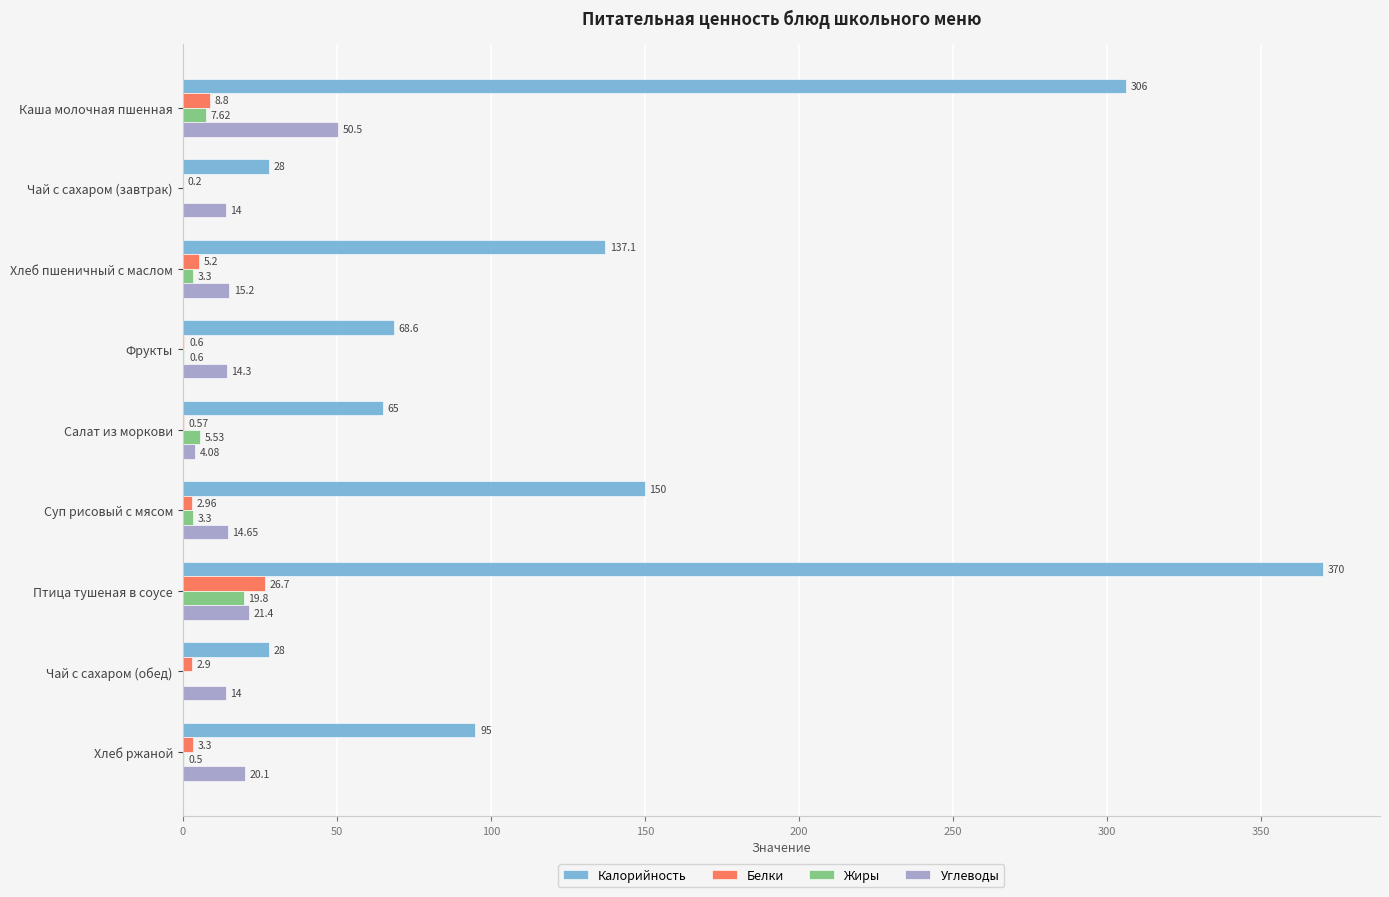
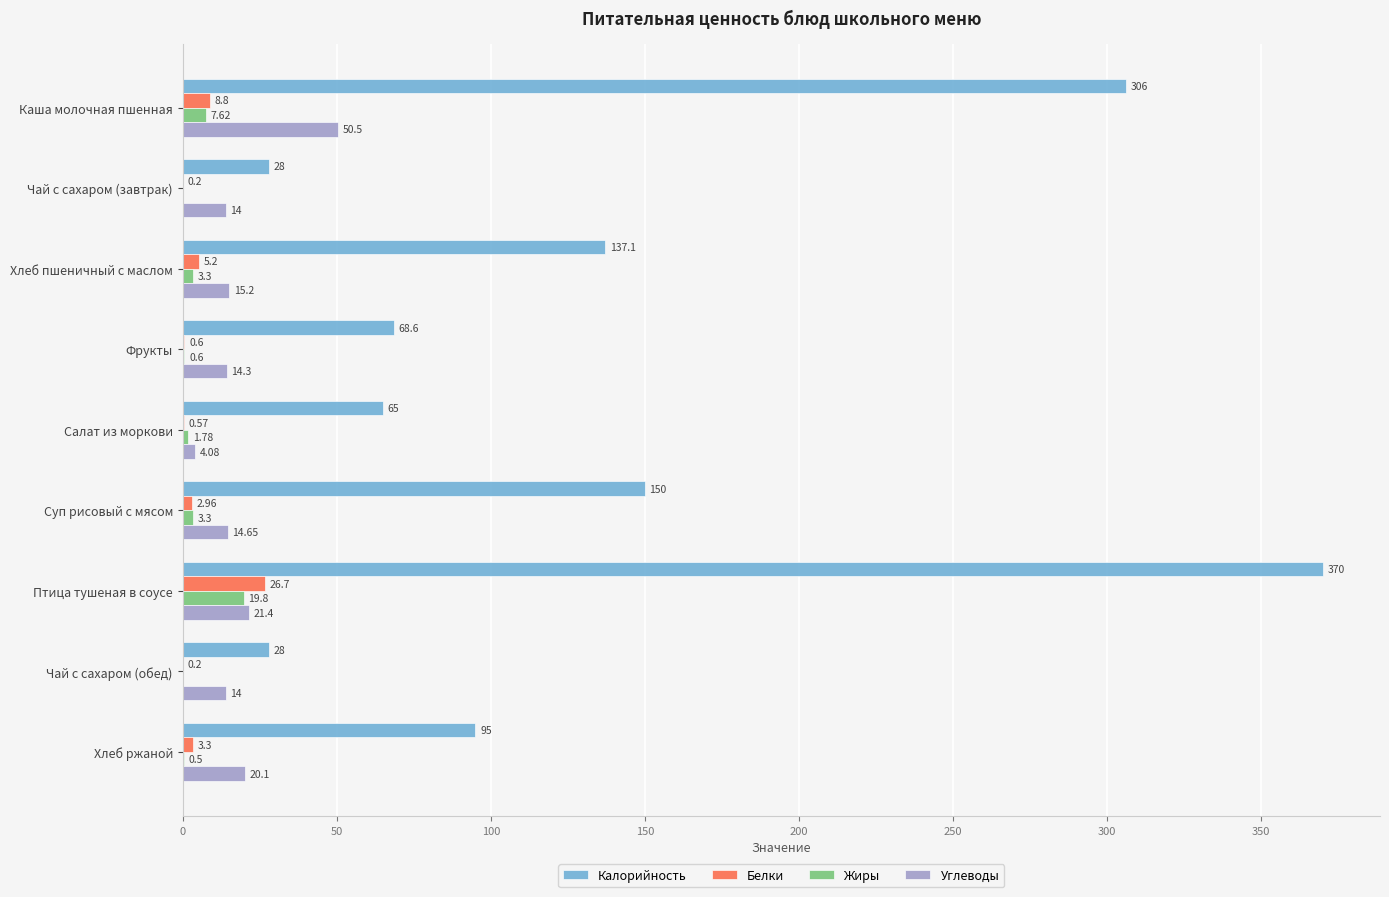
Жиры, Салат из моркови: 5.53 -> 1.78
Белки, Чай с сахаром (обед): 2.9 -> 0.2
